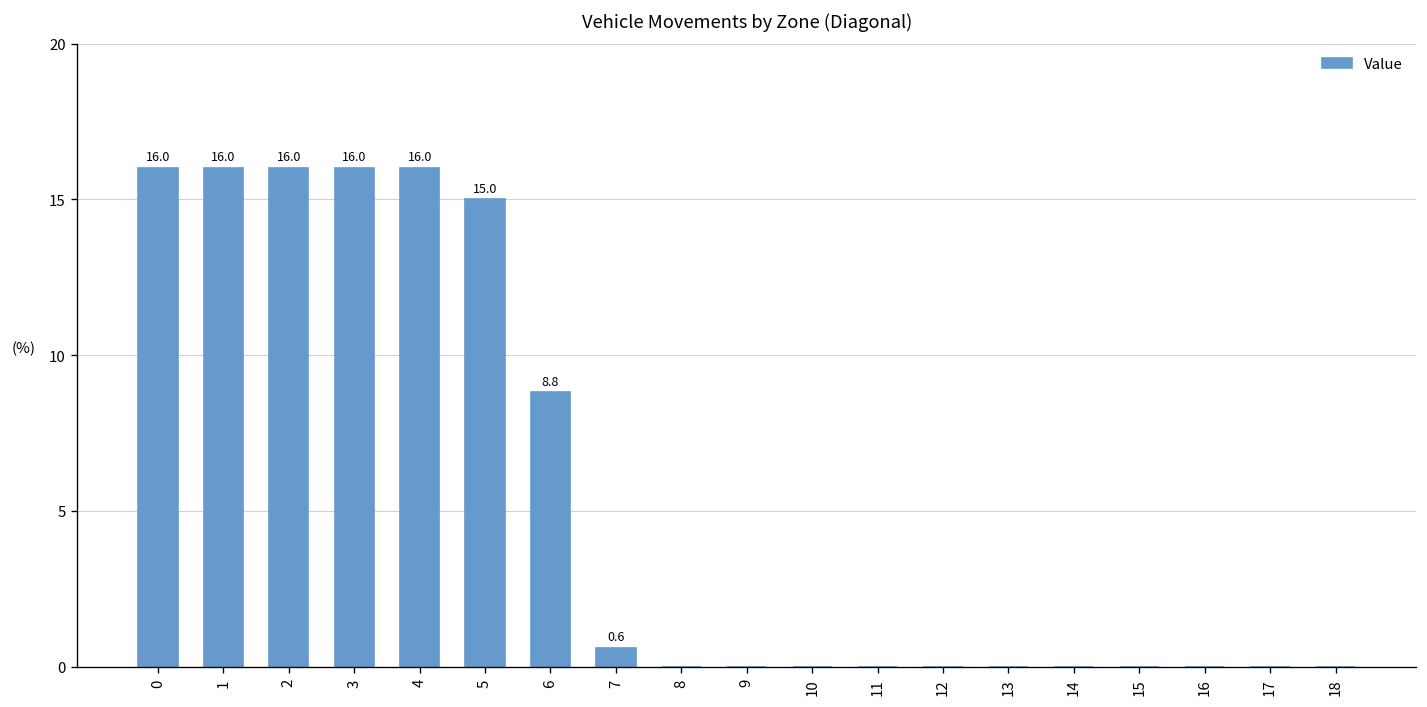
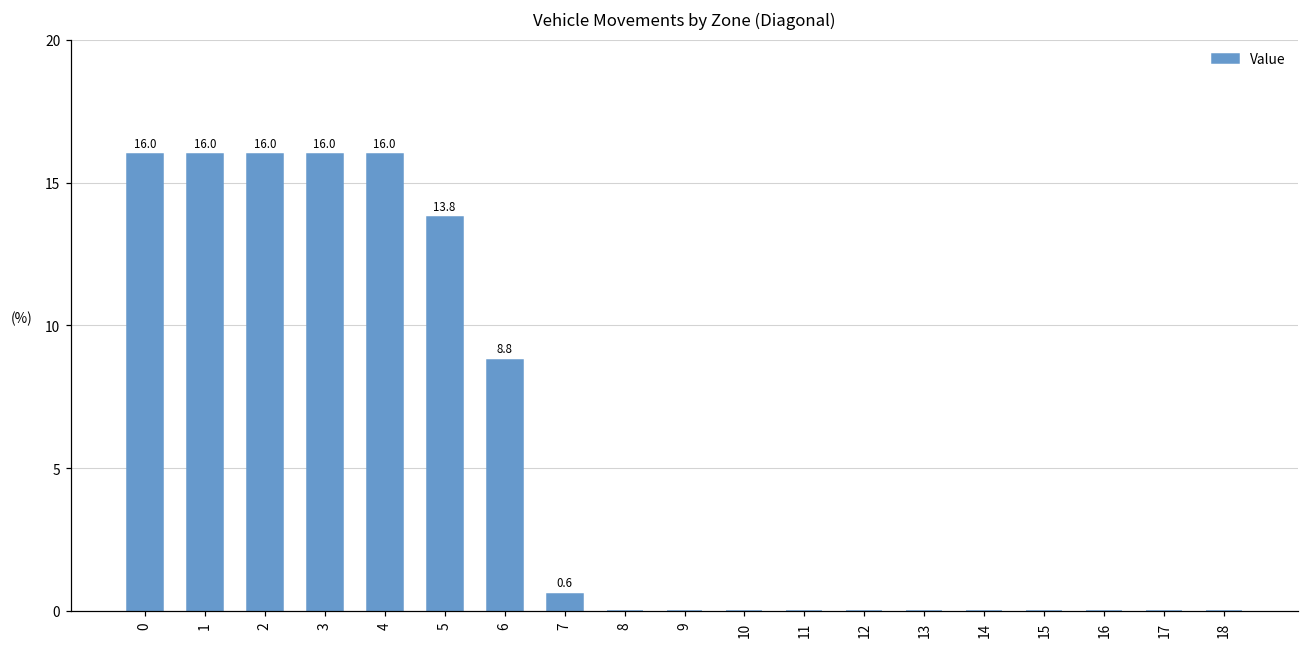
5: 15.0 -> 13.8
